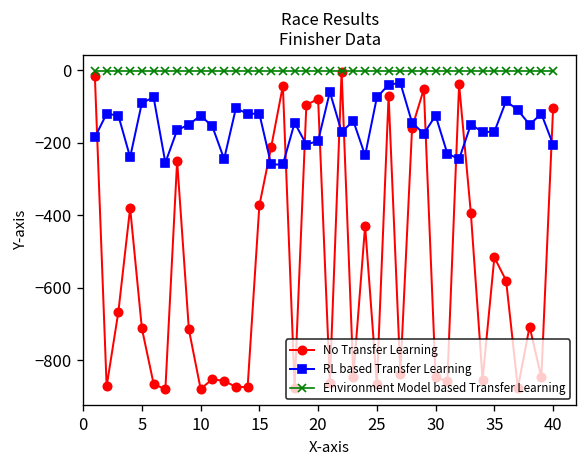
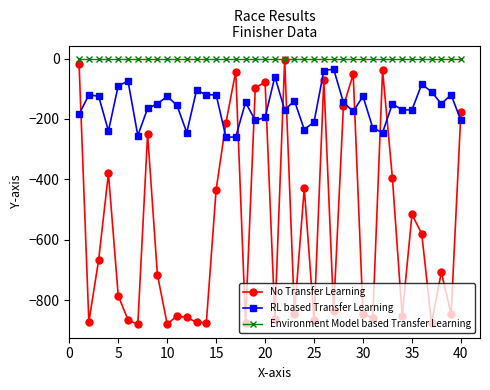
No Transfer Learning, 5: -710 -> -790
No Transfer Learning, 15: -370 -> -430
RL based Transfer Learning, 25: -80 -> -210
No Transfer Learning, 40: -110 -> -180
